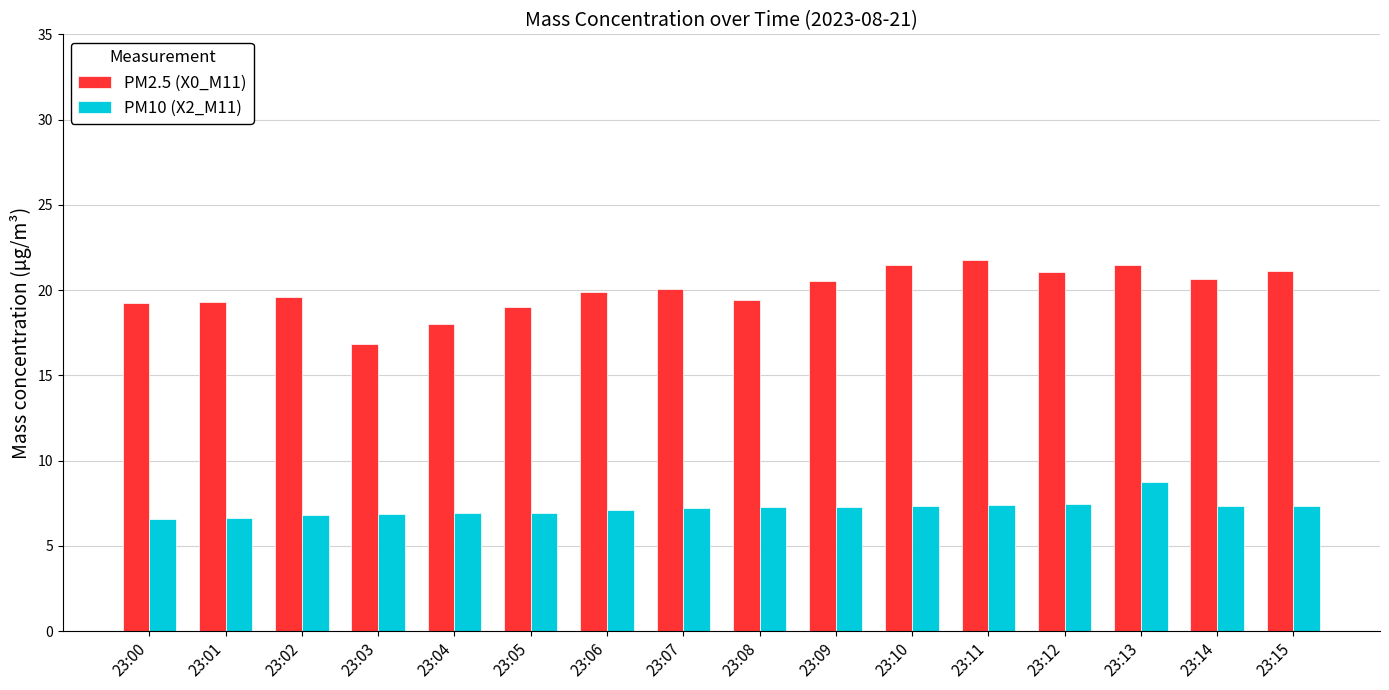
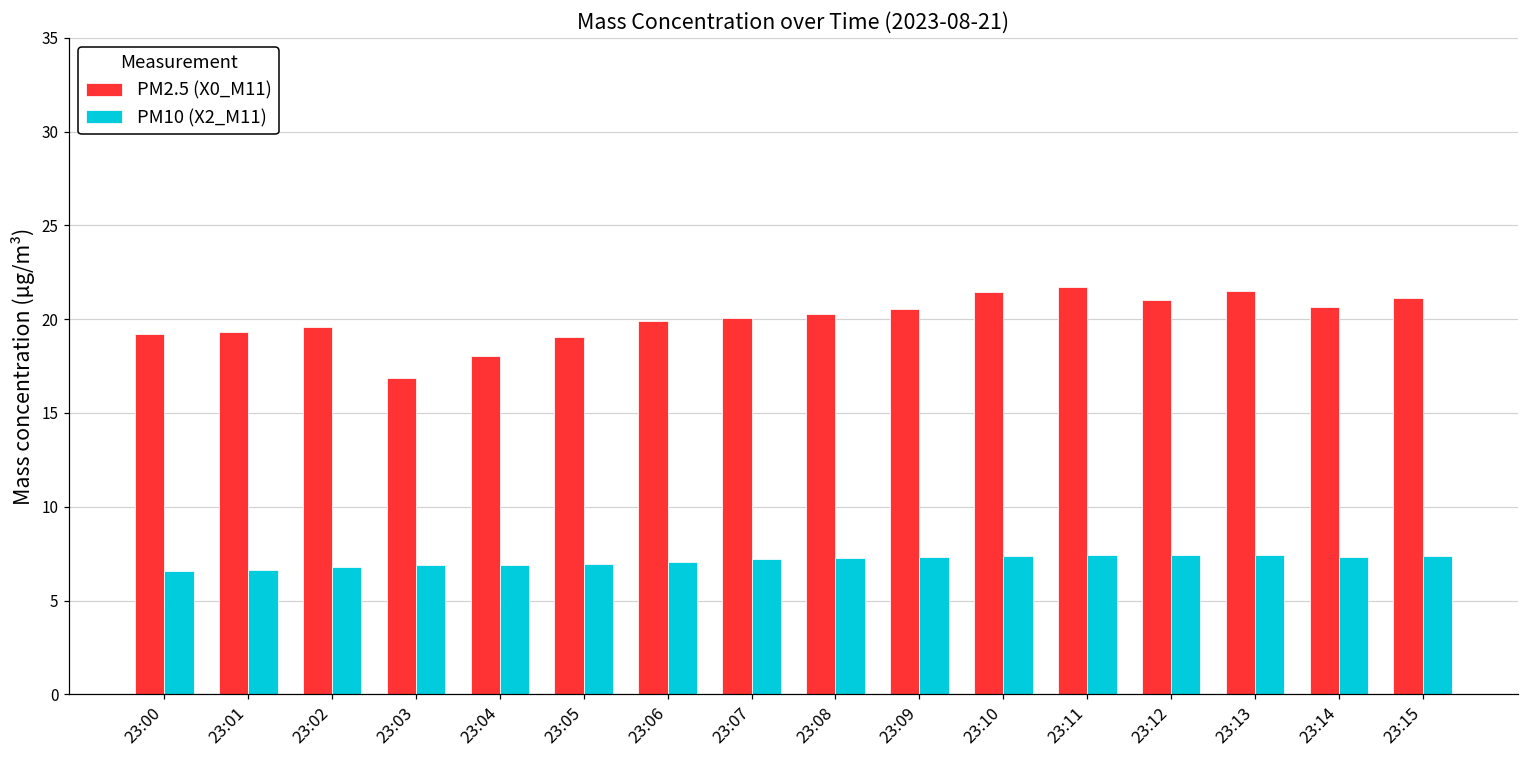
PM2.5 (X0_M11), 23:08: 19.4 -> 20.3
PM10 (X2_M11), 23:13: 8.8 -> 7.4
